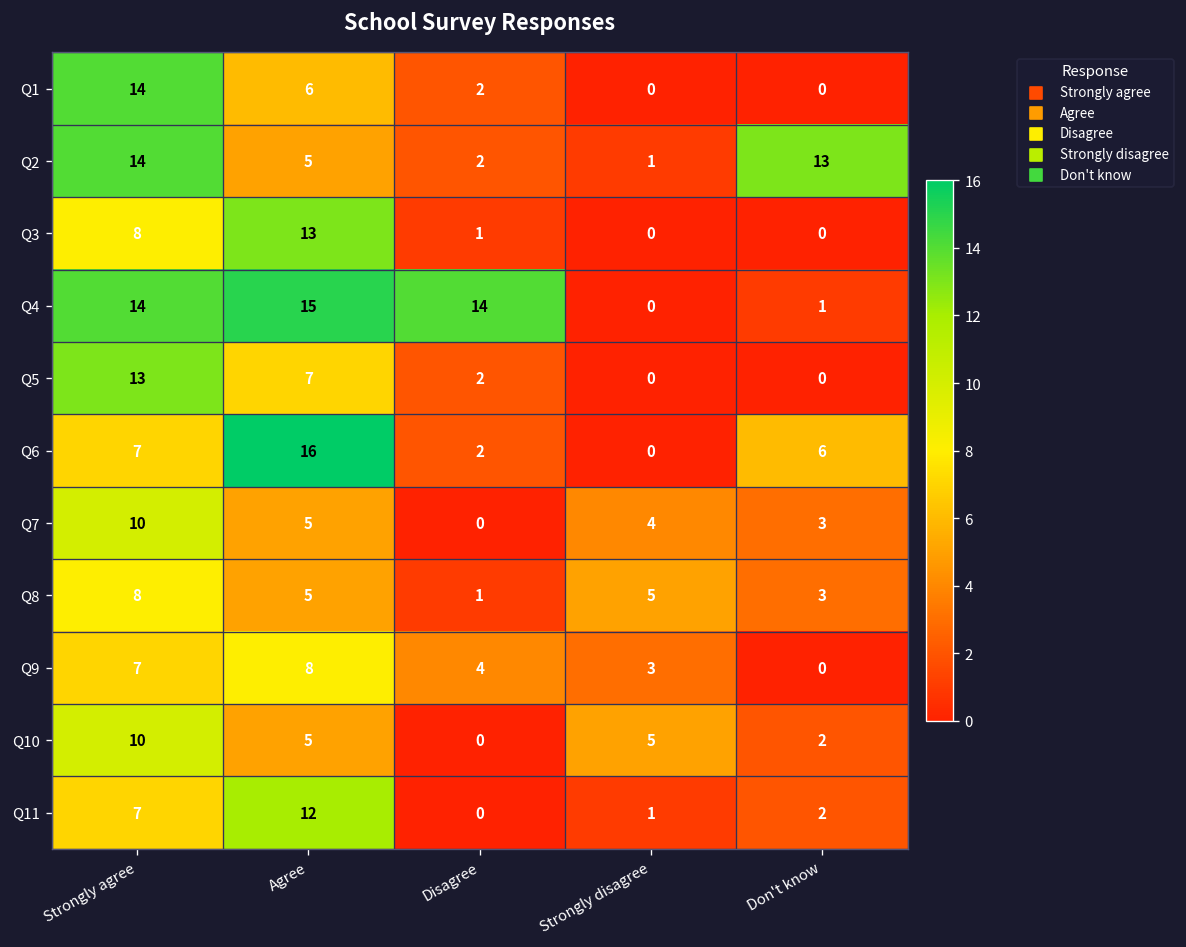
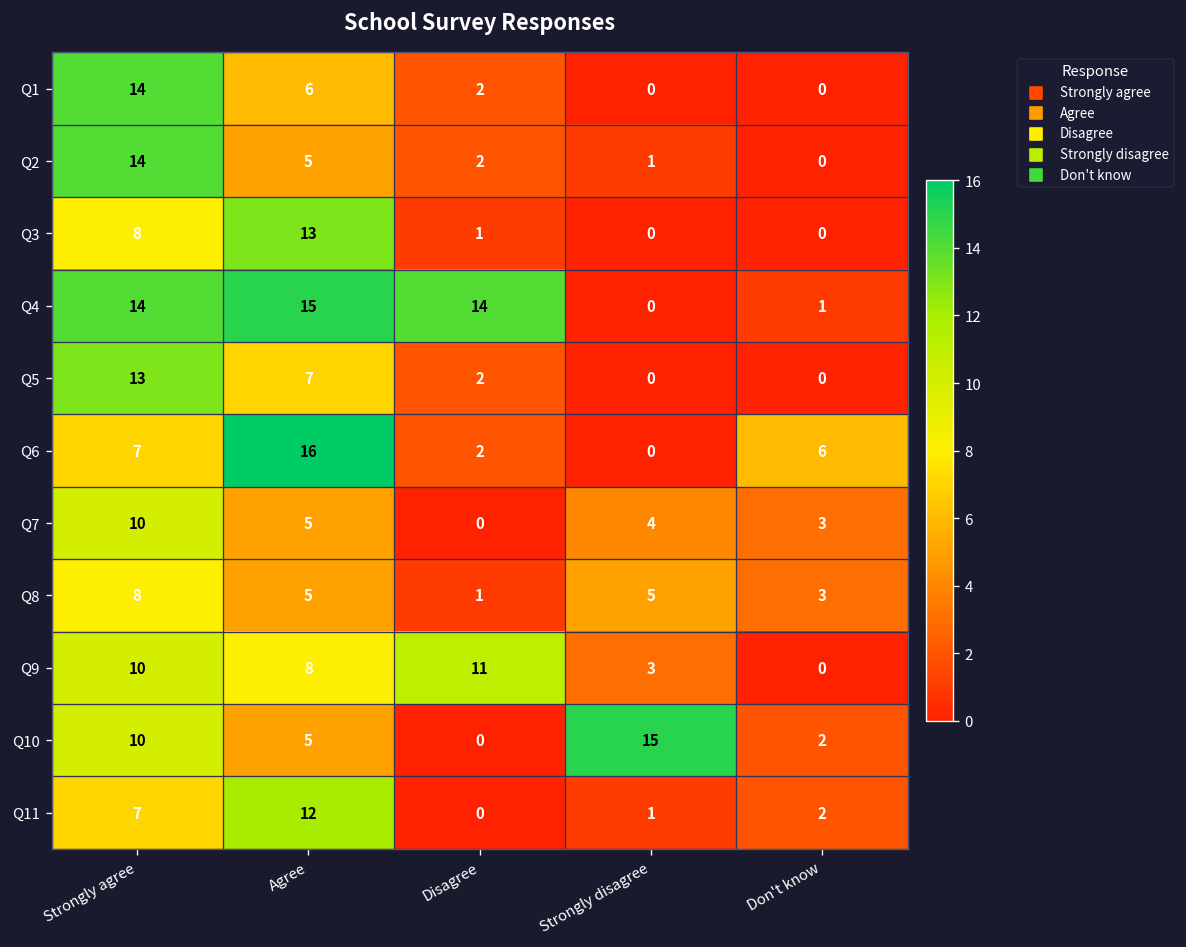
Q2, Don't know: 13 -> 0
Q9, Strongly agree: 7 -> 10
Q9, Disagree: 4 -> 11
Q10, Strongly disagree: 5 -> 15
